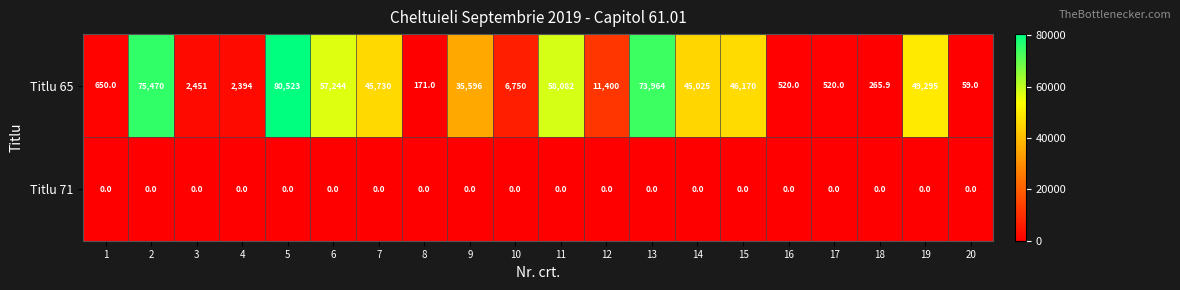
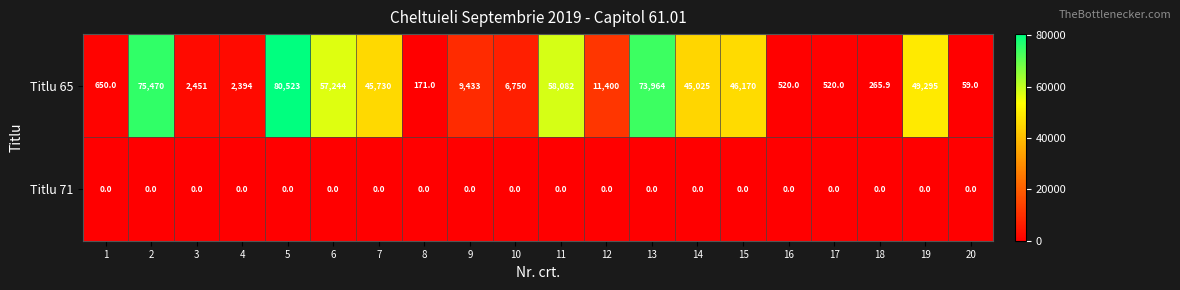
Titlu 65, 9: 35,596 -> 9,433
